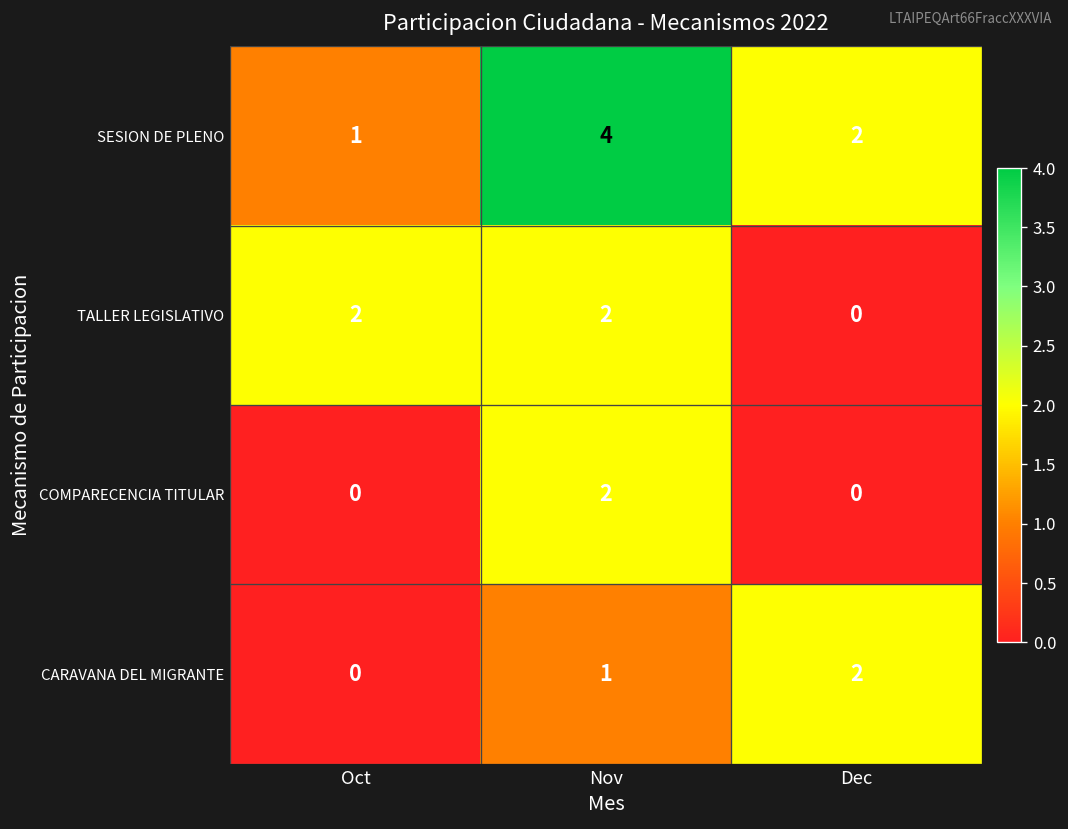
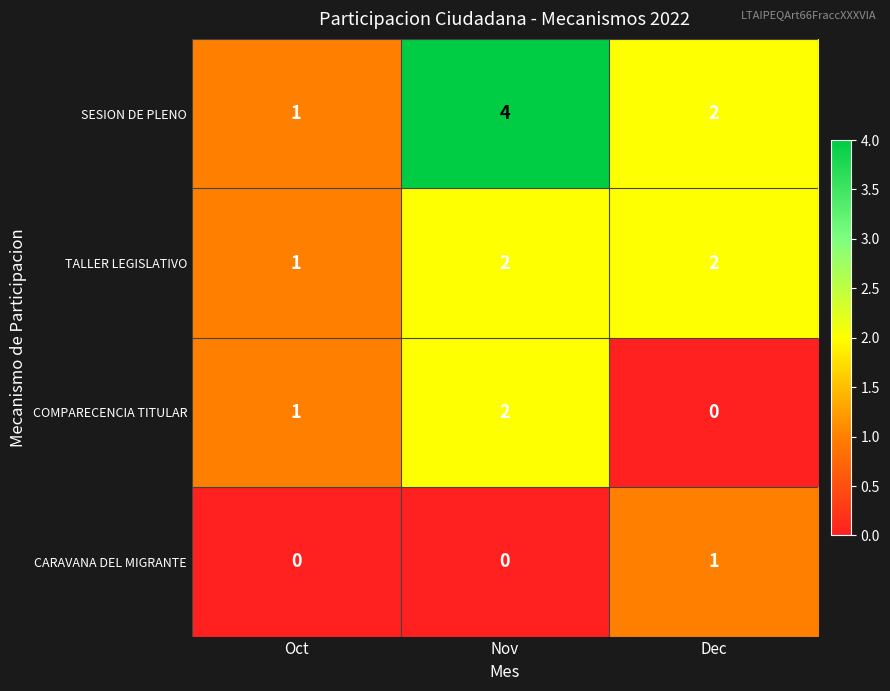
TALLER LEGISLATIVO, Oct: 2 -> 1
TALLER LEGISLATIVO, Dec: 0 -> 2
COMPARECENCIA TITULAR, Oct: 0 -> 1
CARAVANA DEL MIGRANTE, Nov: 1 -> 0
CARAVANA DEL MIGRANTE, Dec: 2 -> 1
